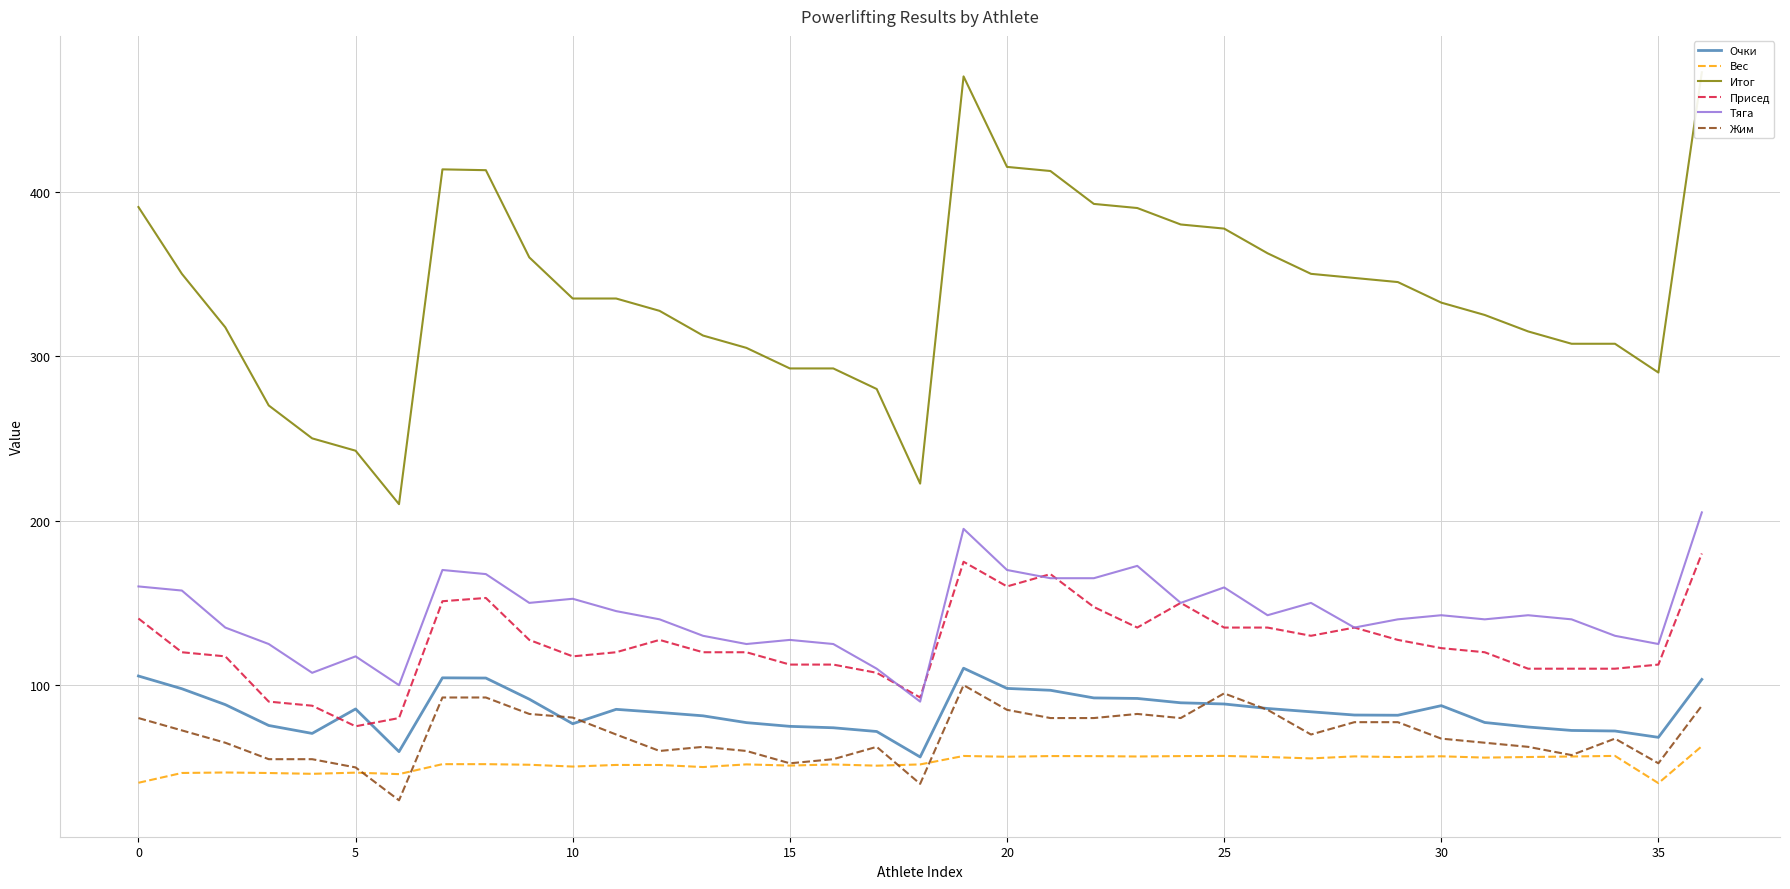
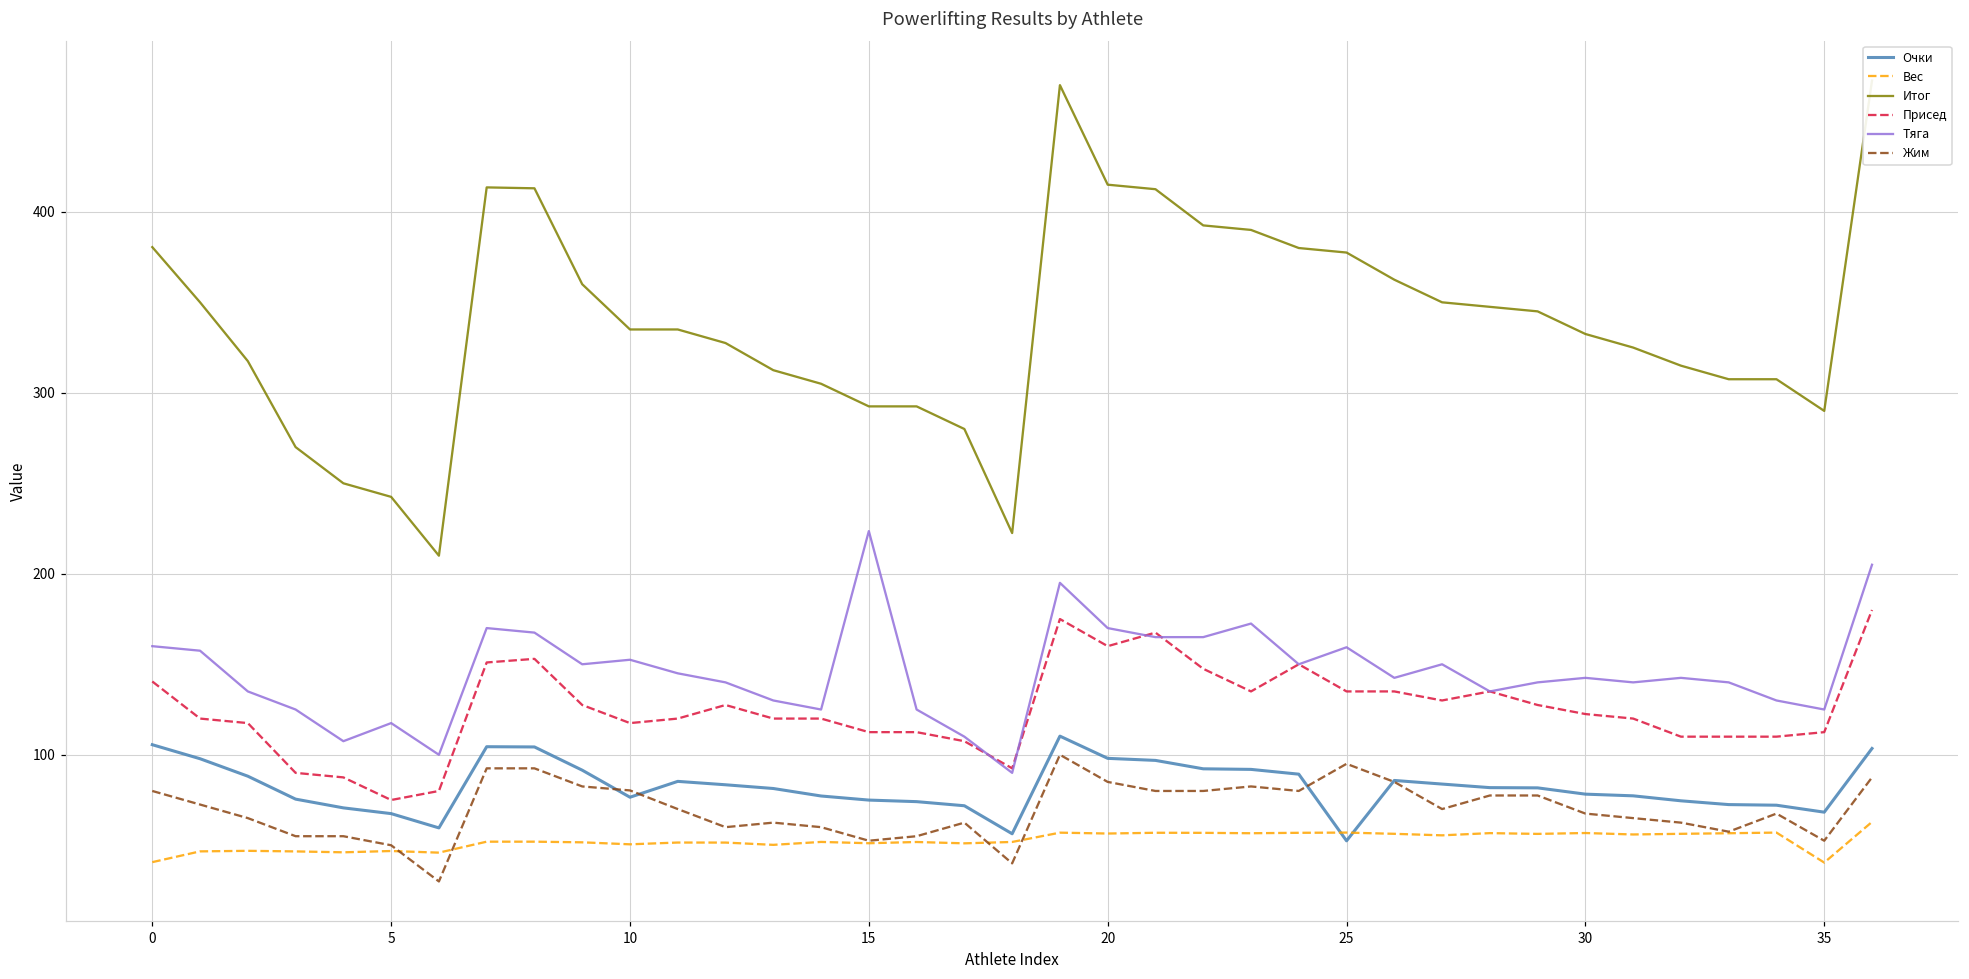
Итог, 0: 391 -> 381
Очки, 5: 86 -> 67
Тяга, 15: 128 -> 224
Очки, 25: 89 -> 52
Очки, 30: 88 -> 78
